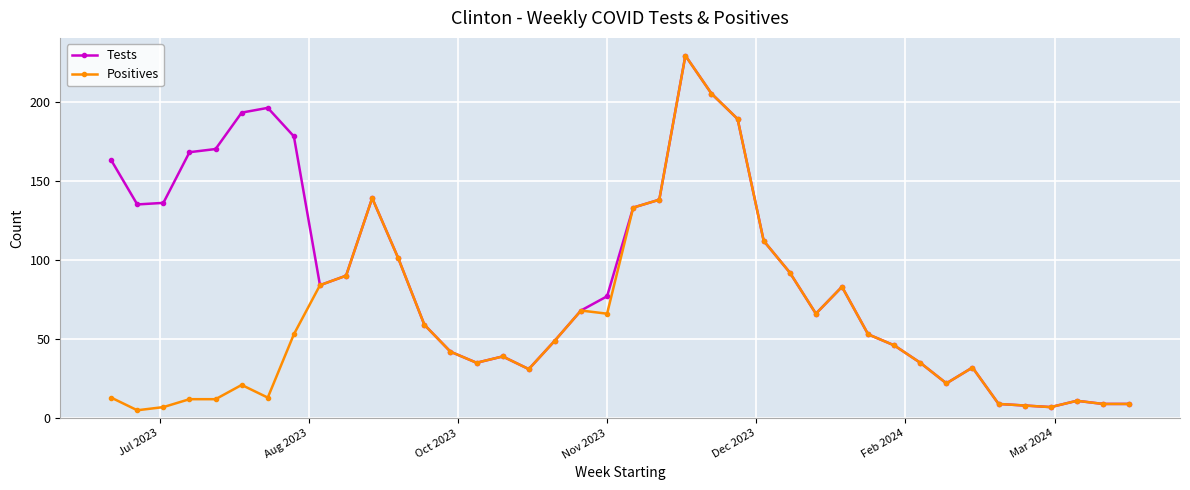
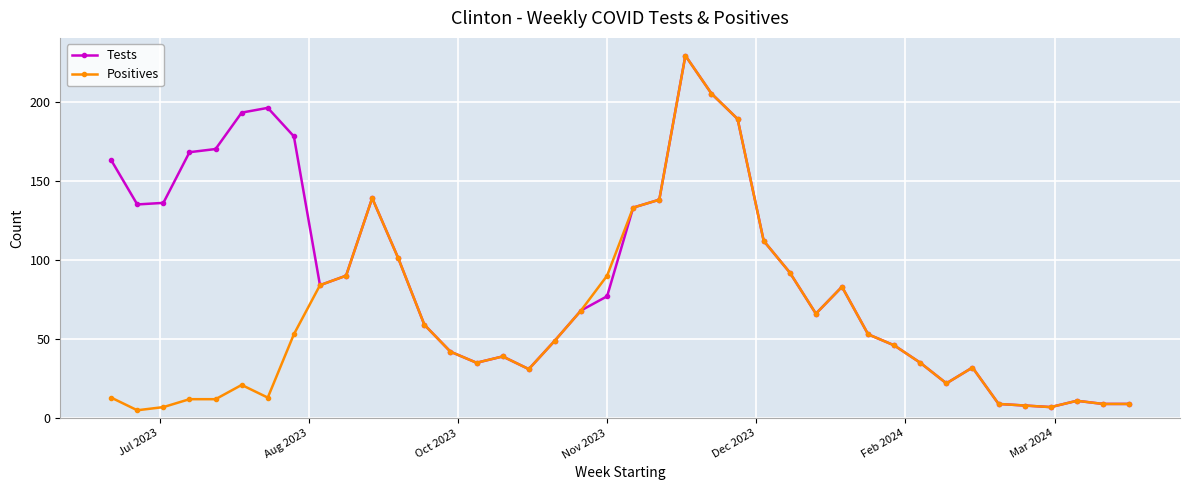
Positives, Nov 2023: 66 -> 90
